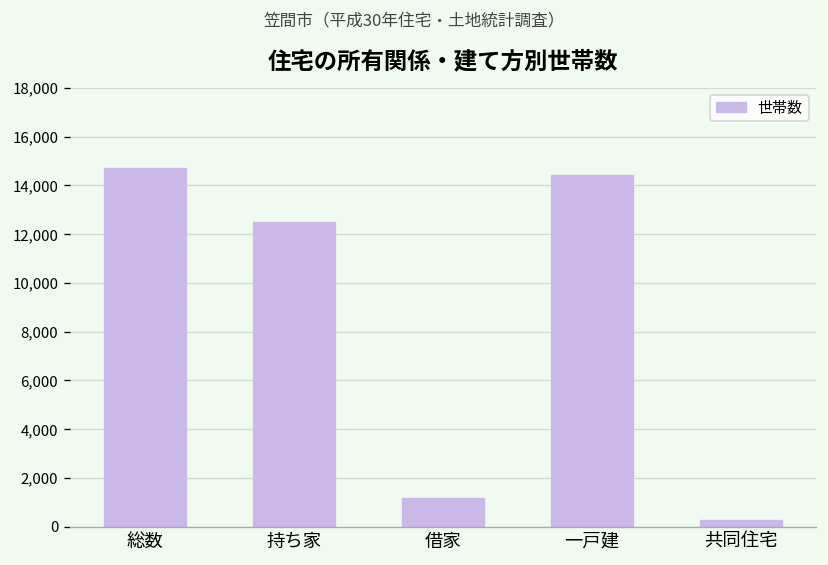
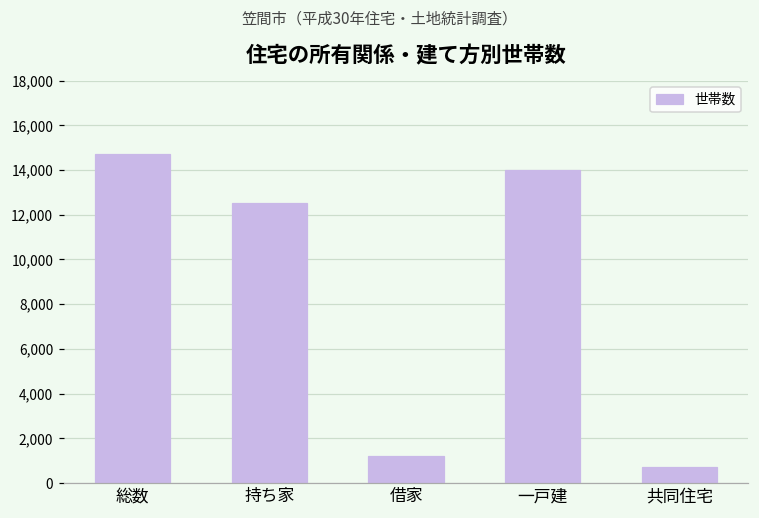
一戸建: 14,400 -> 14,000
共同住宅: 300 -> 700
